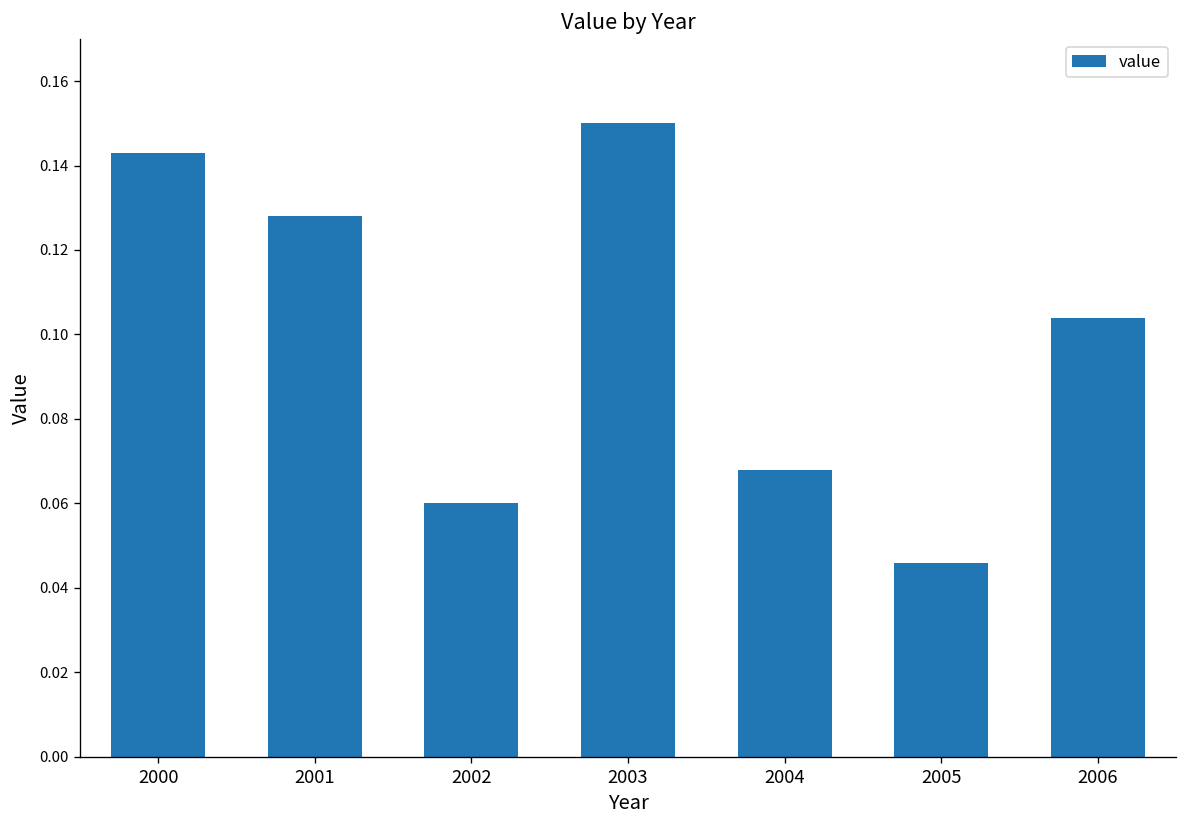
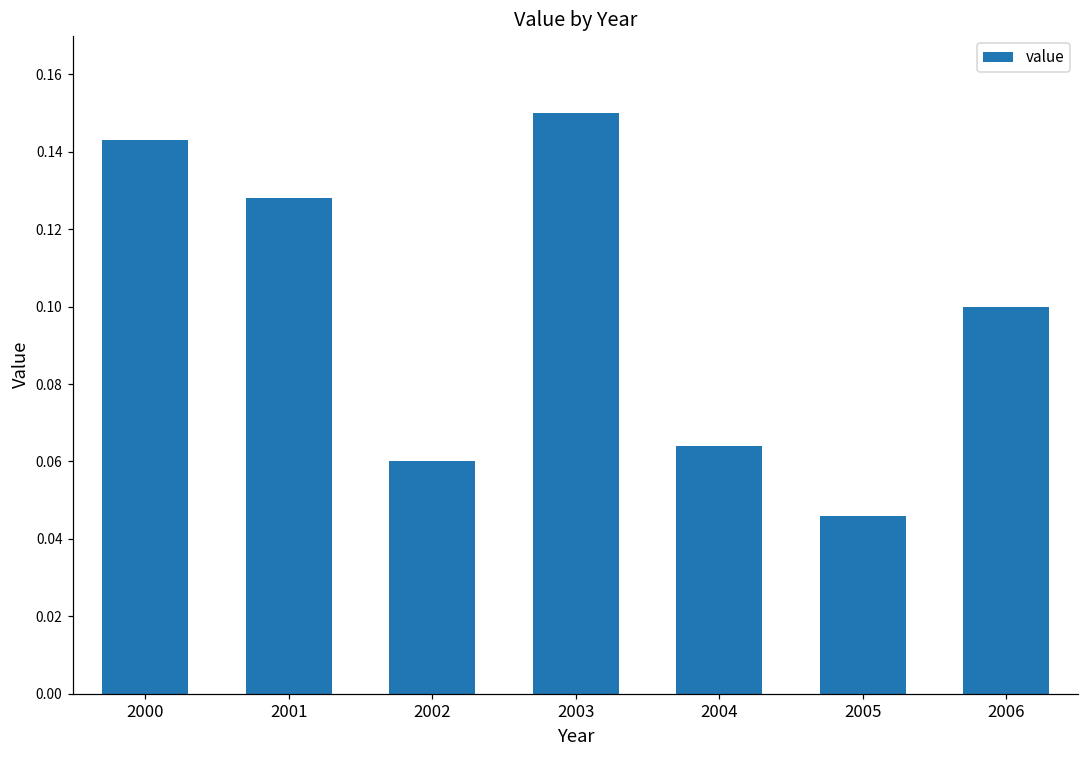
2004: 0.068 -> 0.064
2006: 0.104 -> 0.100
